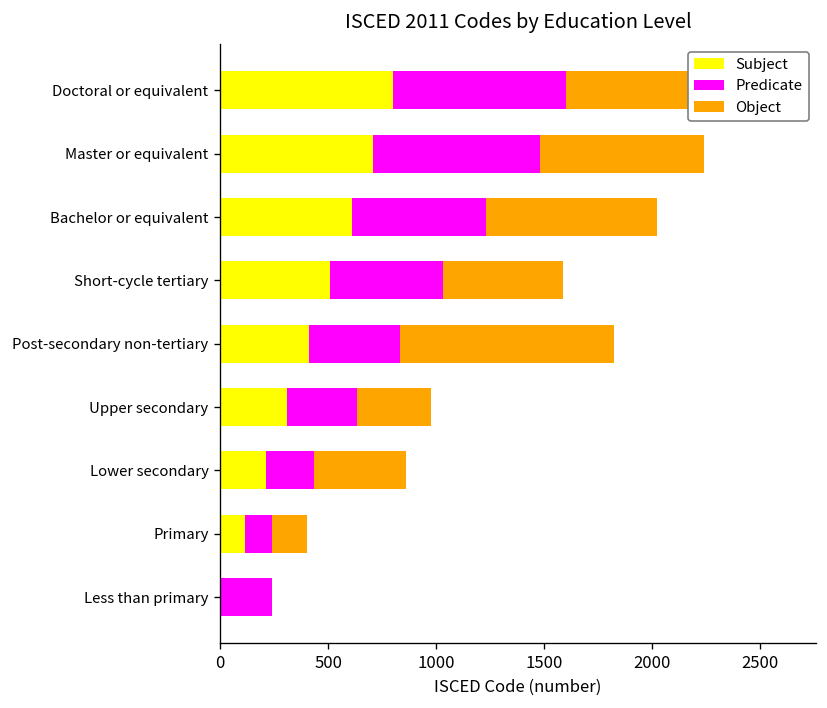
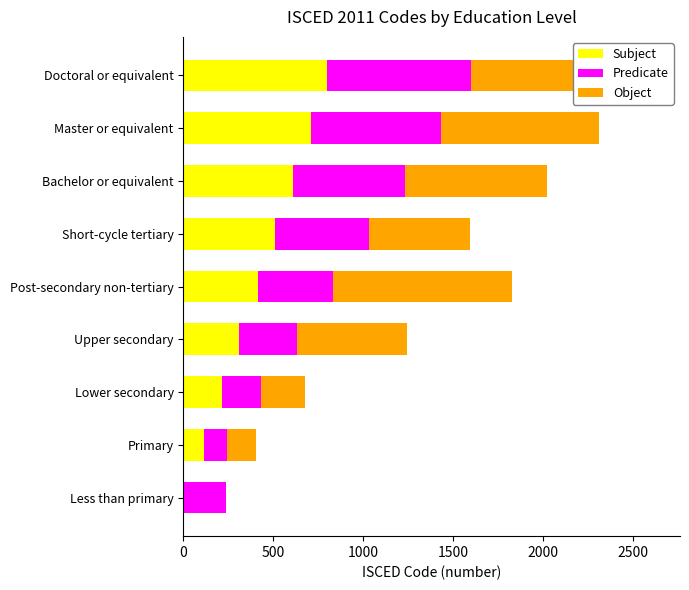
Predicate, Master or equivalent: 770 -> 720
Object, Master or equivalent: 760 -> 880
Object, Upper secondary: 340 -> 610
Object, Lower secondary: 430 -> 240
